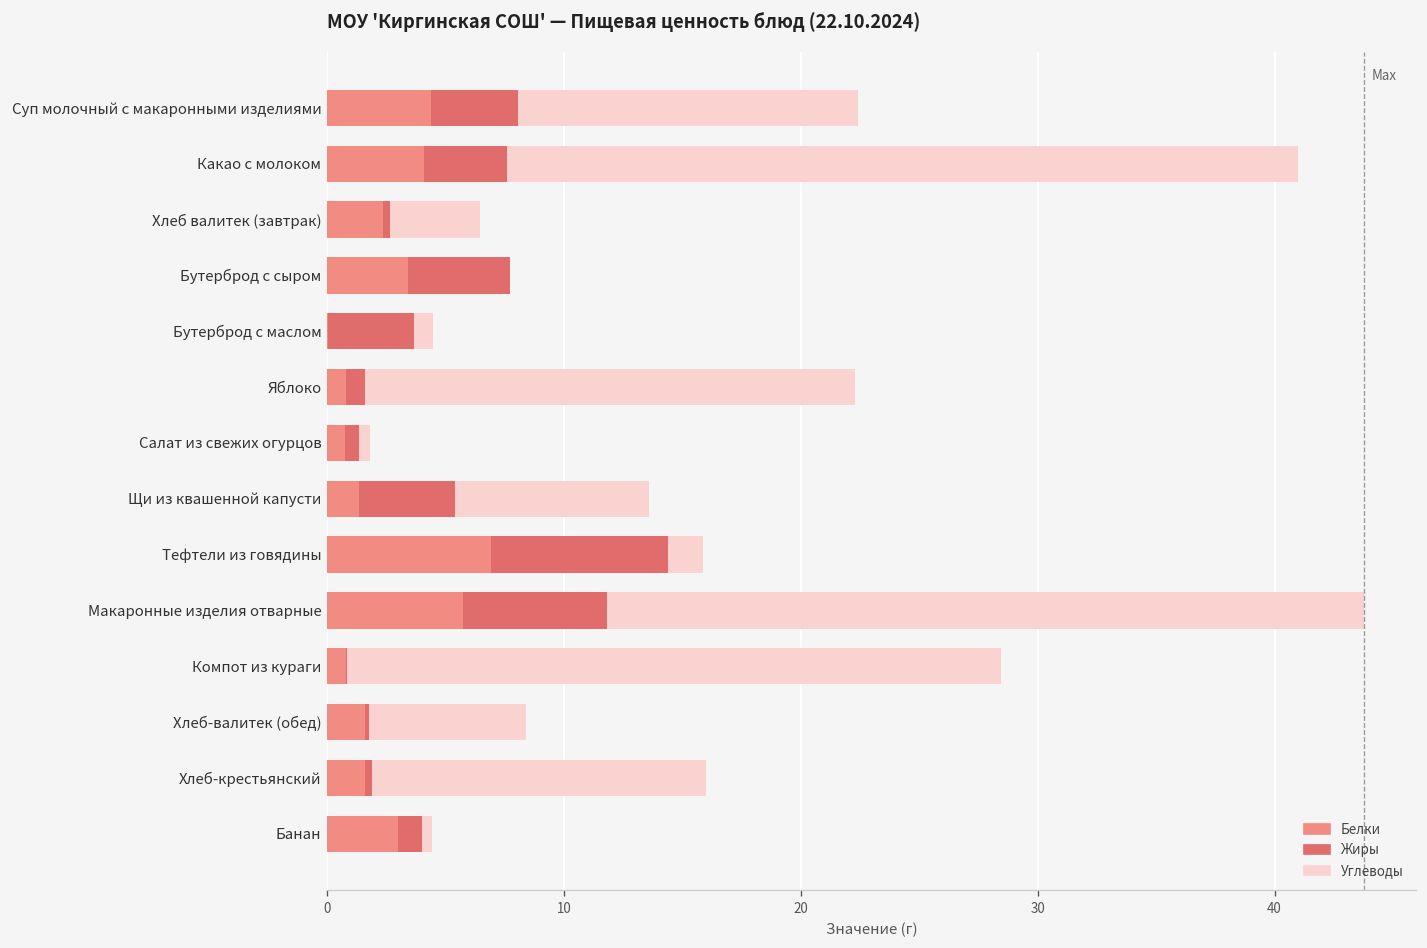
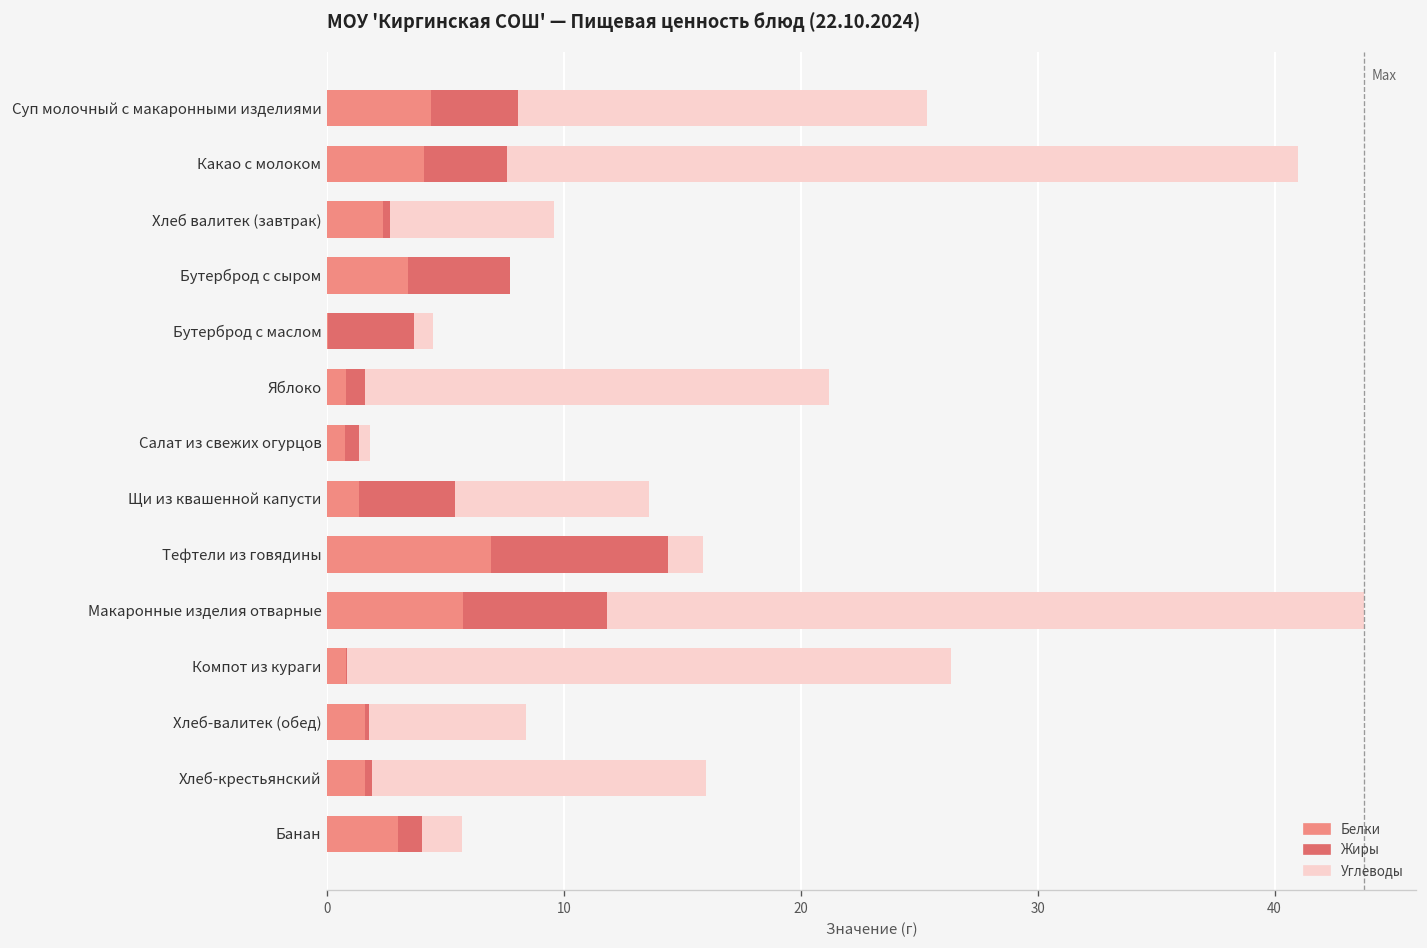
Углеводы, Суп молочный с макаронными изделиями: 14.4 -> 17.3
Углеводы, Хлеб валитек (завтрак): 3.8 -> 6.9
Углеводы, Яблоко: 20.7 -> 19.6
Углеводы, Компот из кураги: 27.6 -> 25.5
Углеводы, Банан: 0.4 -> 1.7
